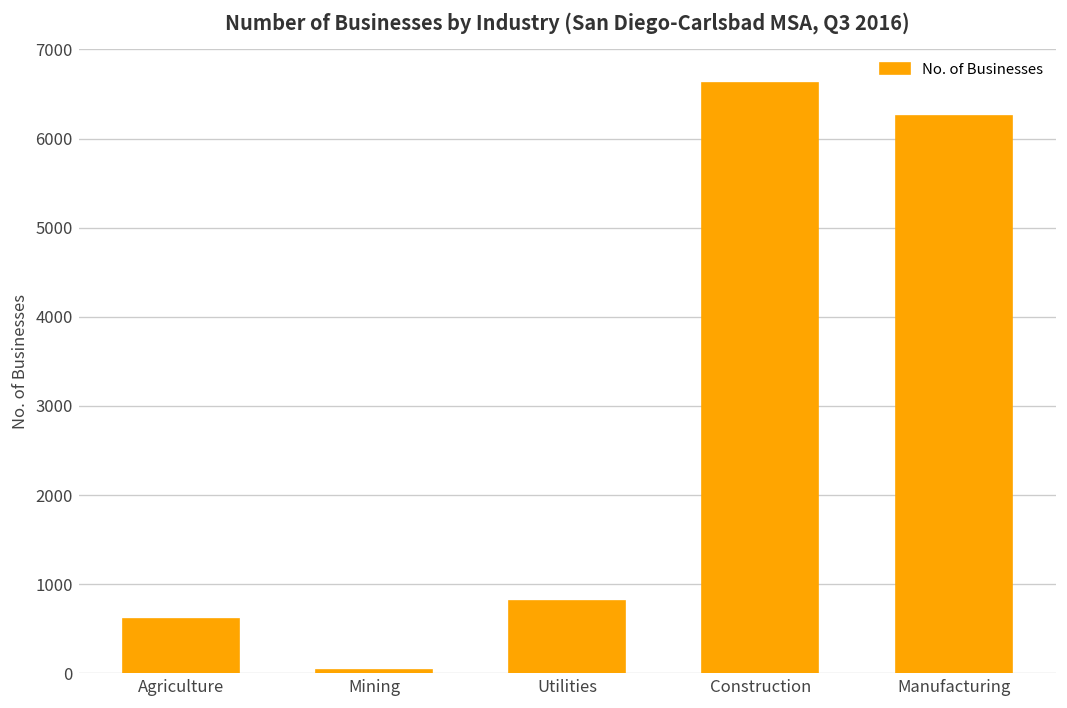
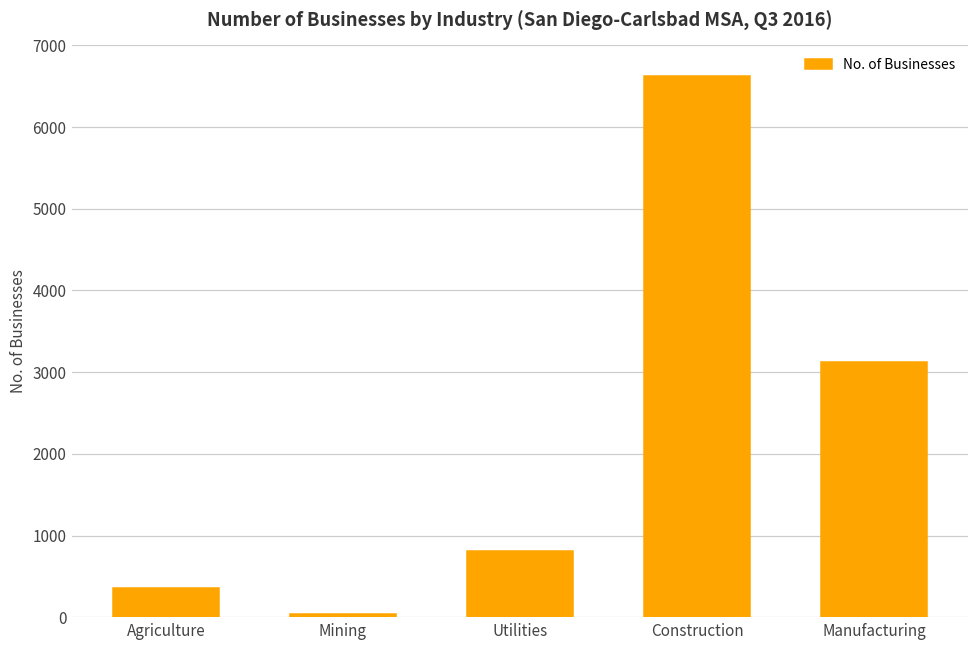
Agriculture: 600 -> 400
Manufacturing: 6300 -> 3100
